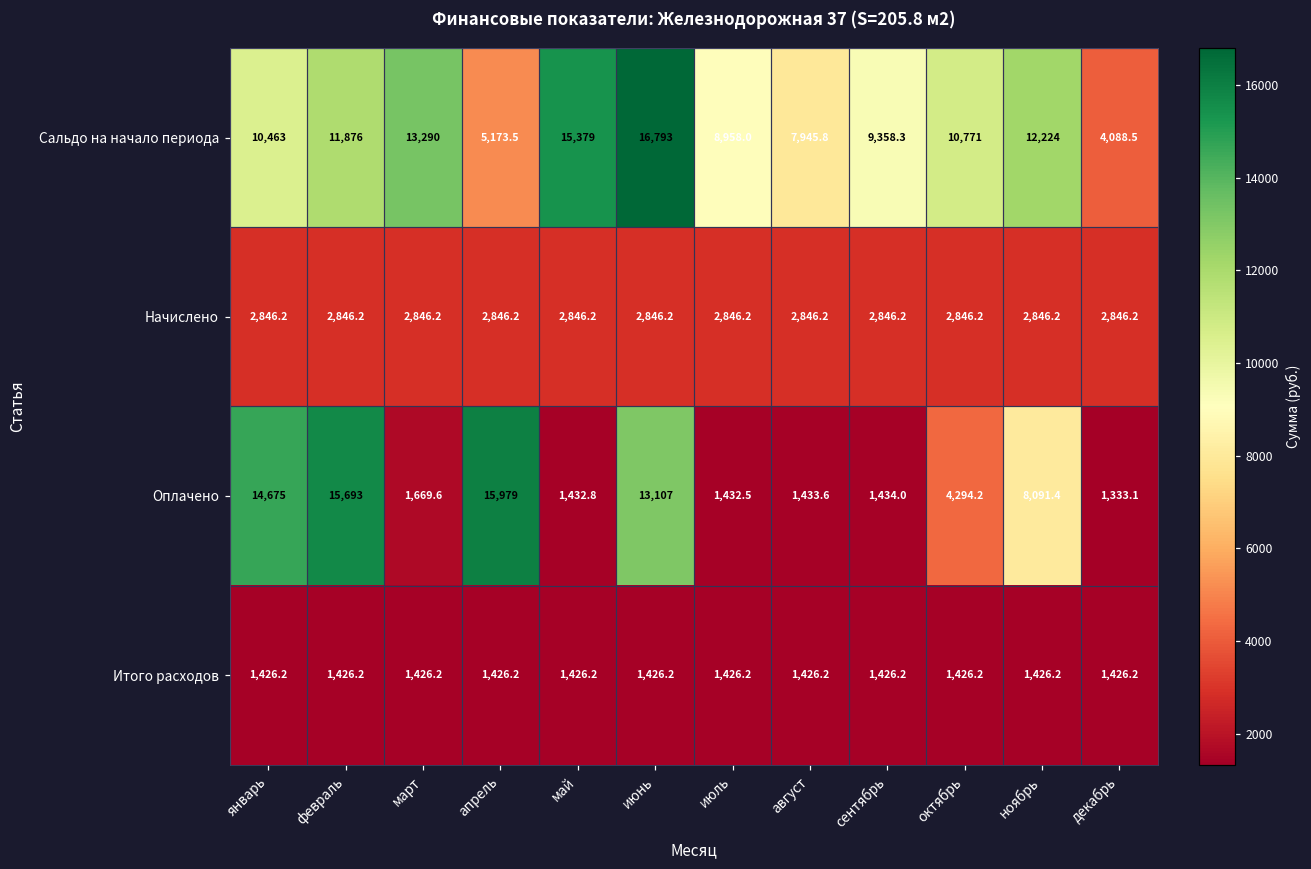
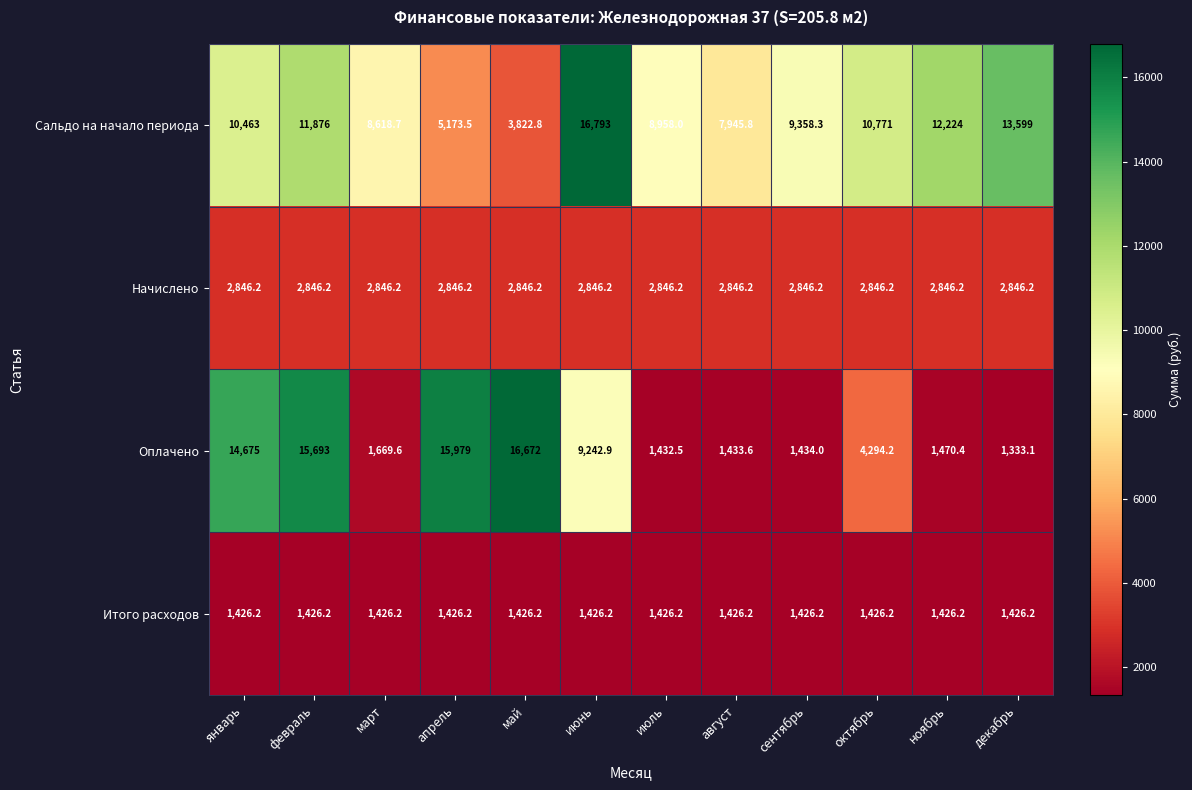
Сальдо на начало периода, март: 13,290 -> 8,618.7
Сальдо на начало периода, май: 15,379 -> 3,822.8
Сальдо на начало периода, декабрь: 4,088.5 -> 13,599
Оплачено, май: 1,432.8 -> 16,672
Оплачено, июнь: 13,107 -> 9,242.9
Оплачено, ноябрь: 8,091.4 -> 1,470.4
